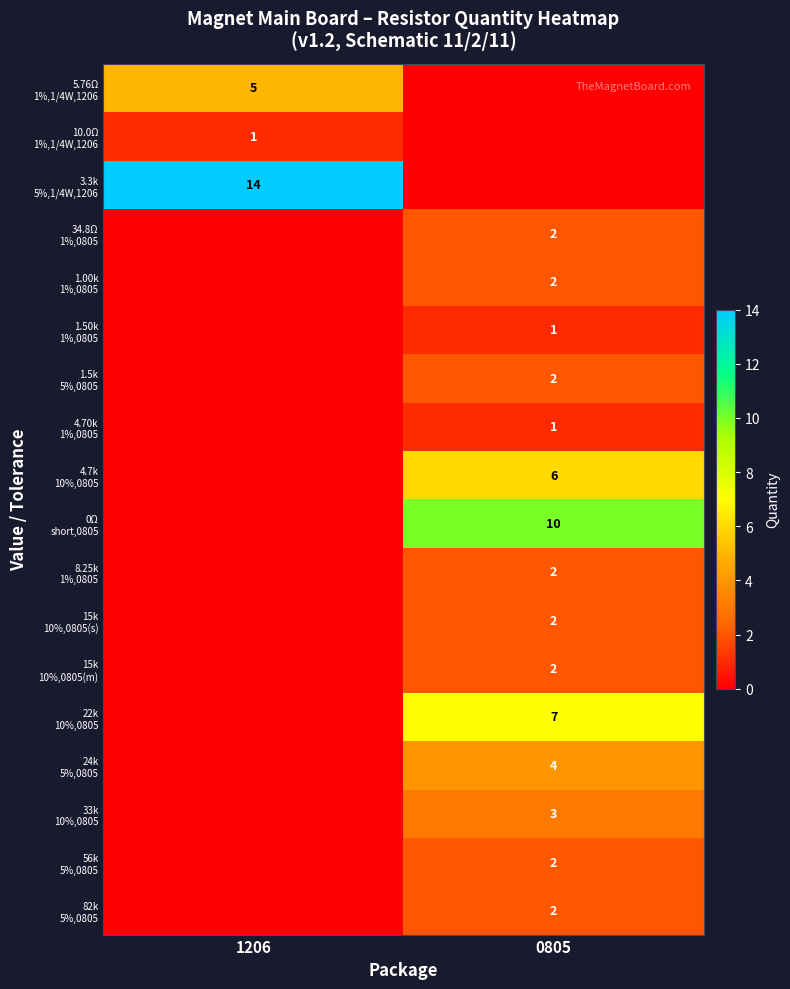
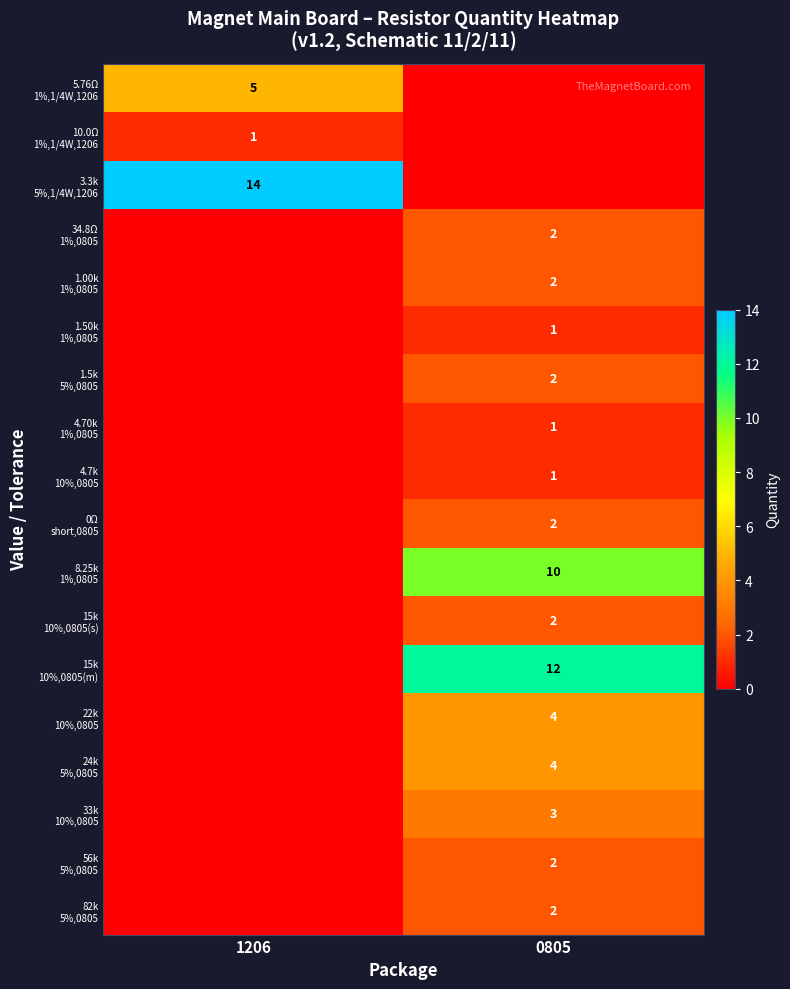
4.7k 10%,0805, 0805: 6 -> 1
0Ω short,0805, 0805: 10 -> 2
8.25k 1%,0805, 0805: 2 -> 10
15k 10%,0805(m), 0805: 2 -> 12
22k 10%,0805, 0805: 7 -> 4
